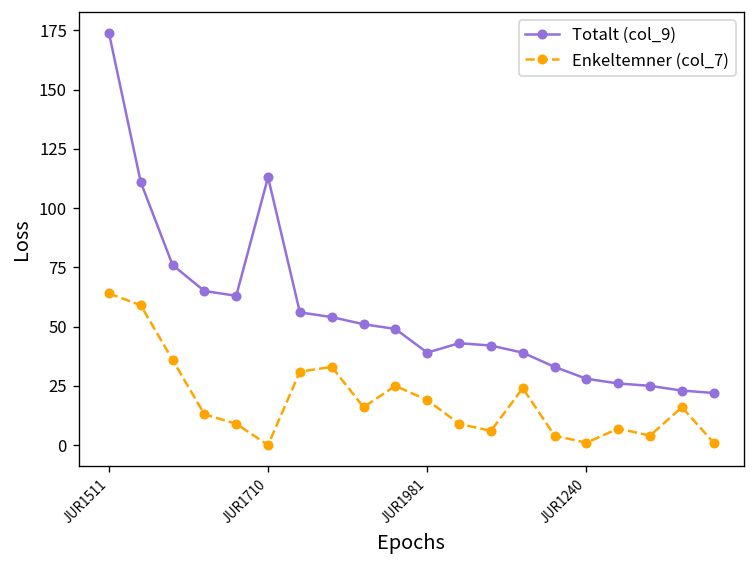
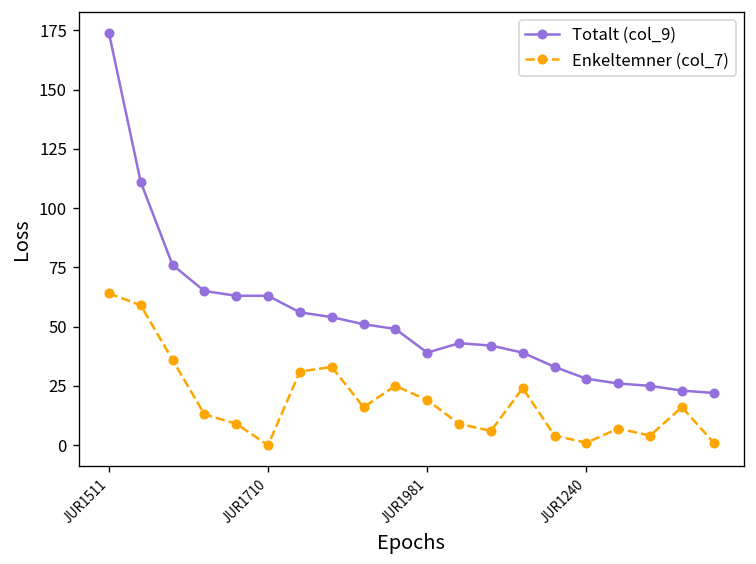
Totalt (col_9), JUR1710: 113 -> 63
